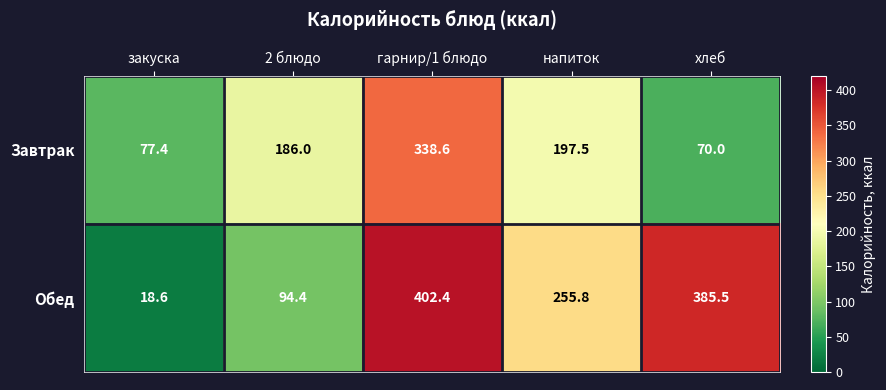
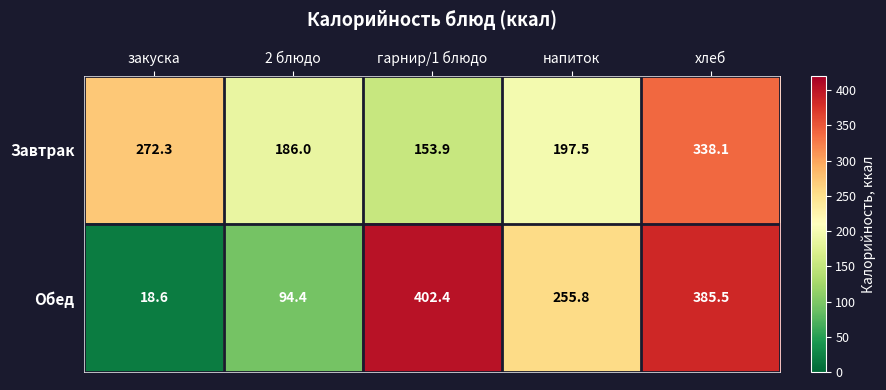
Завтрак, закуска: 77.4 -> 272.3
Завтрак, гарнир/1 блюдо: 338.6 -> 153.9
Завтрак, хлеб: 70.0 -> 338.1
